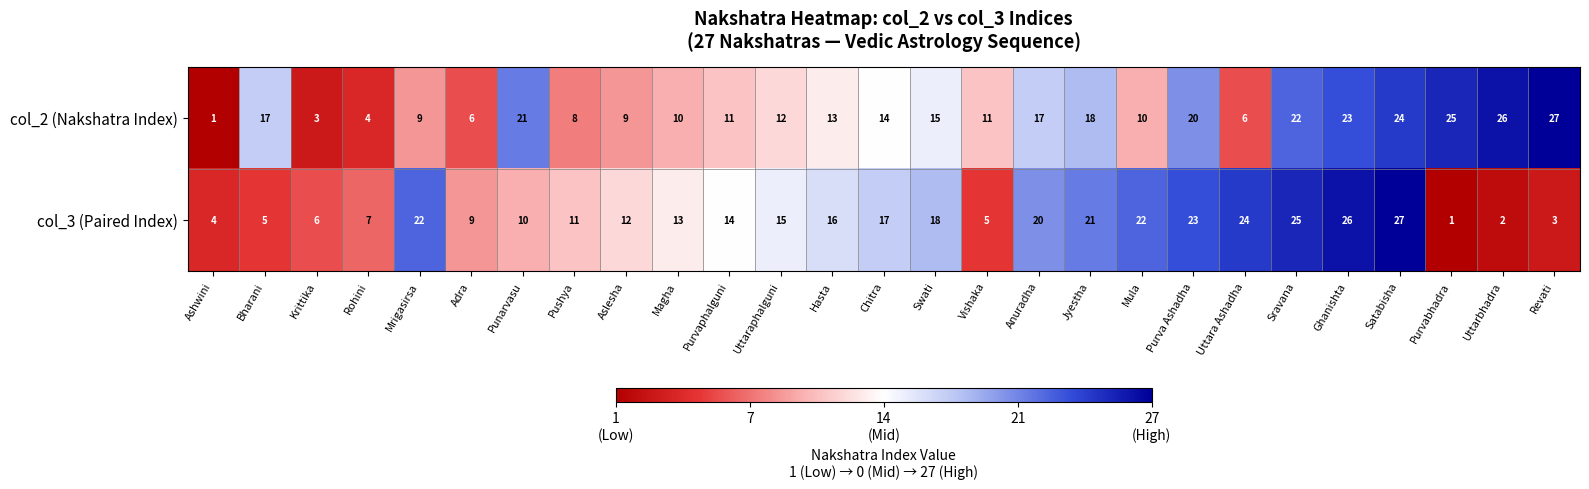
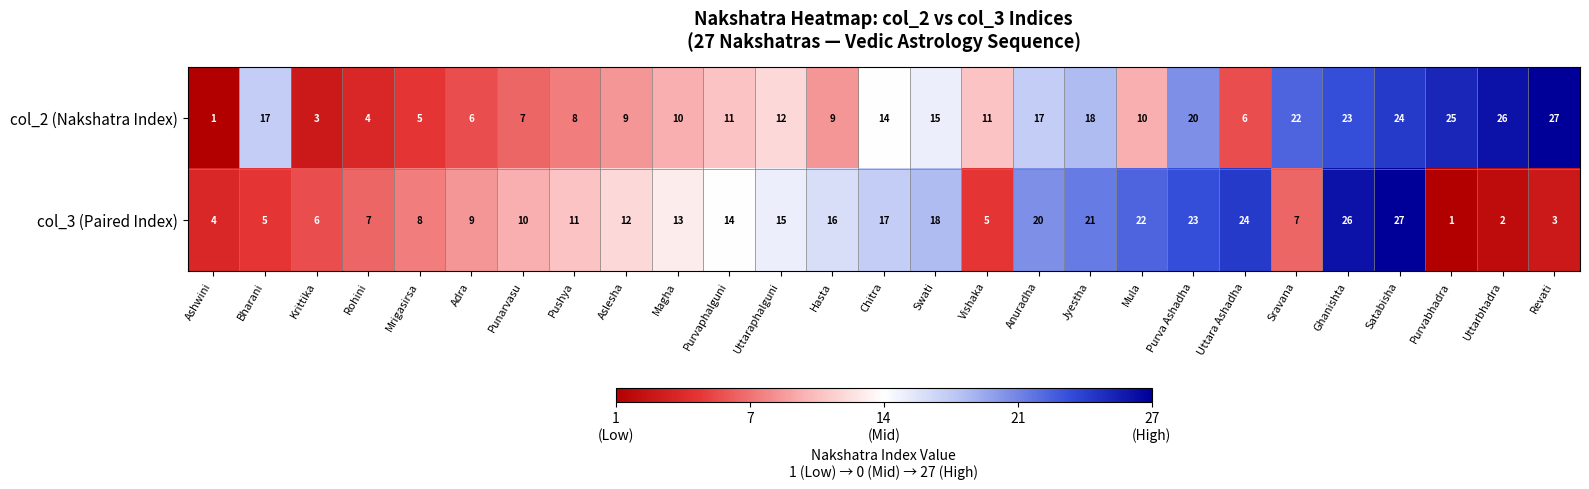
col_2 (Nakshatra Index), Mrigasirsa: 9 -> 5
col_2 (Nakshatra Index), Punarvasu: 21 -> 7
col_2 (Nakshatra Index), Hasta: 13 -> 9
col_3 (Paired Index), Mrigasirsa: 22 -> 8
col_3 (Paired Index), Sravana: 25 -> 7
